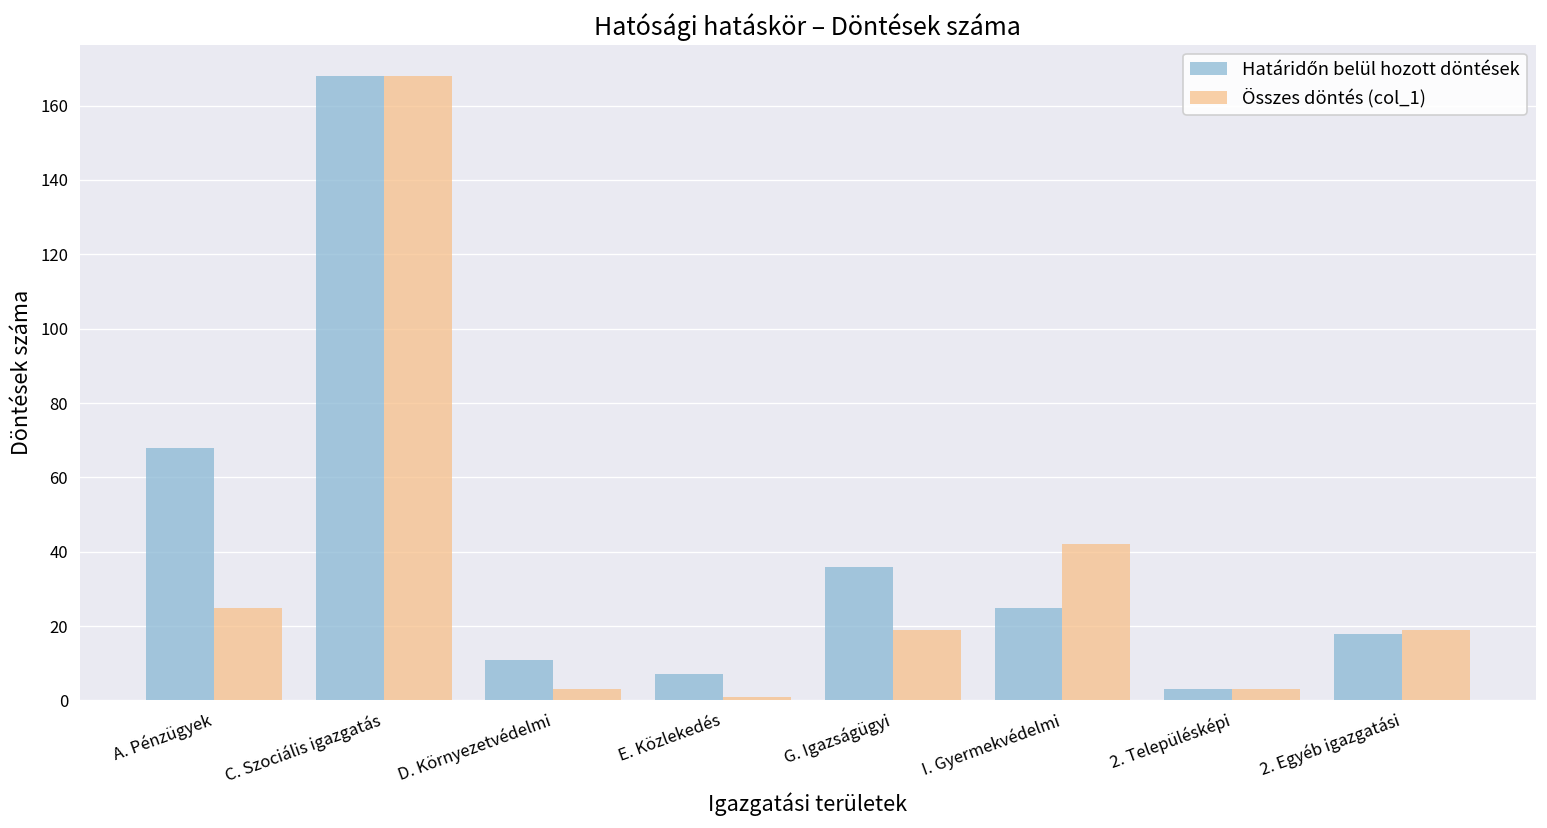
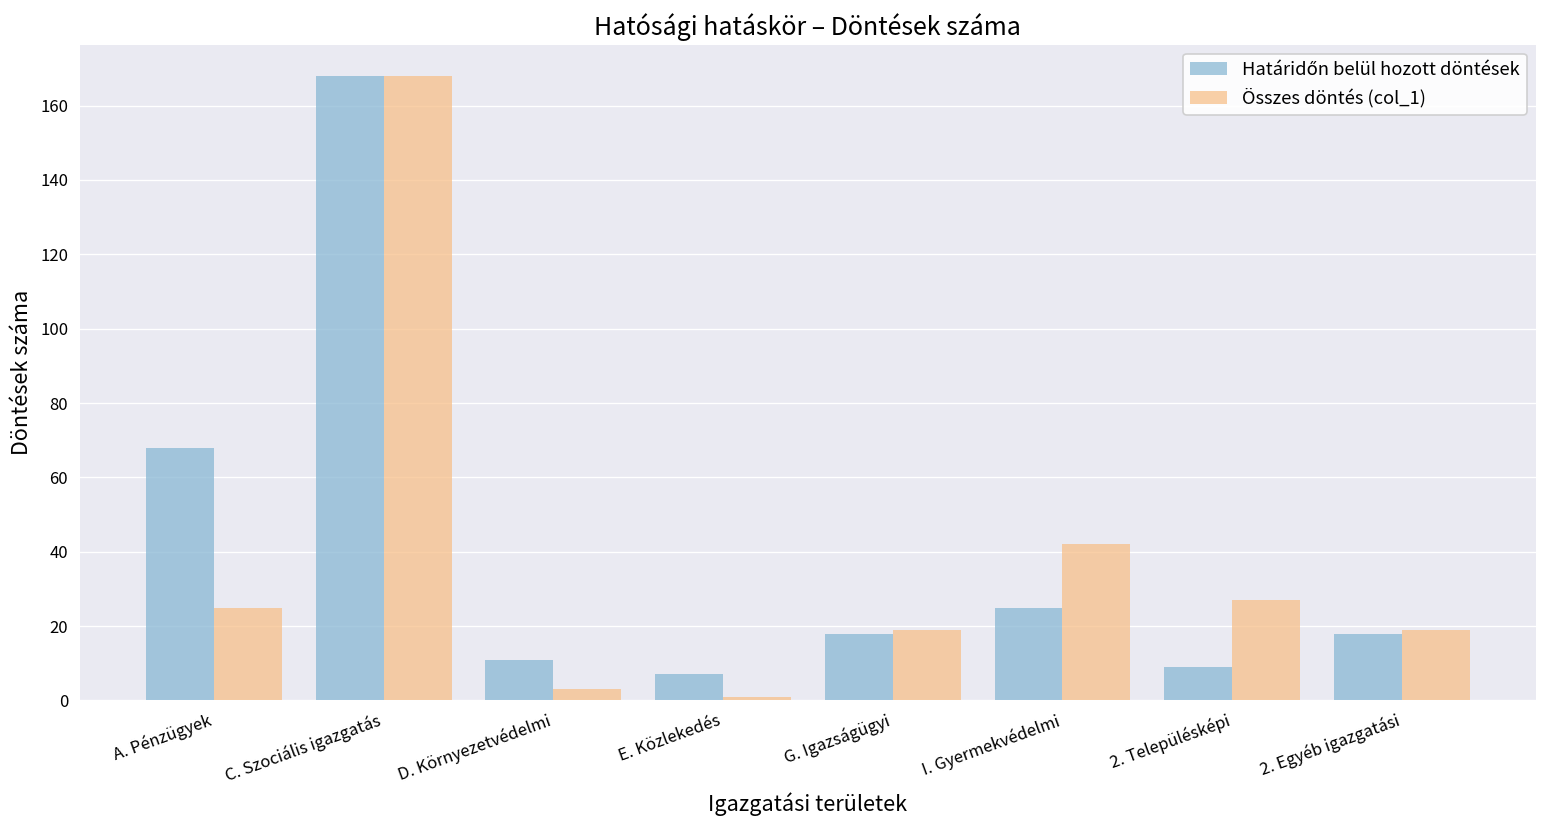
Határidőn belül hozott döntések, G. Igazságügyi: 36 -> 18
Határidőn belül hozott döntések, 2. Településképi: 3 -> 9
Összes döntés (col_1), 2. Településképi: 3 -> 27
